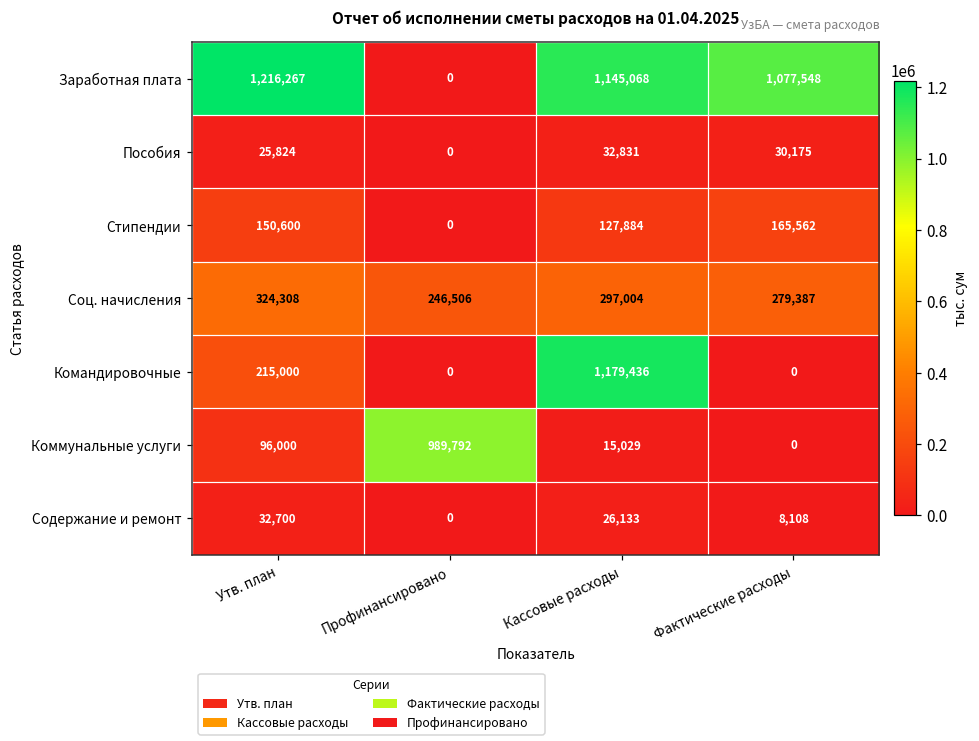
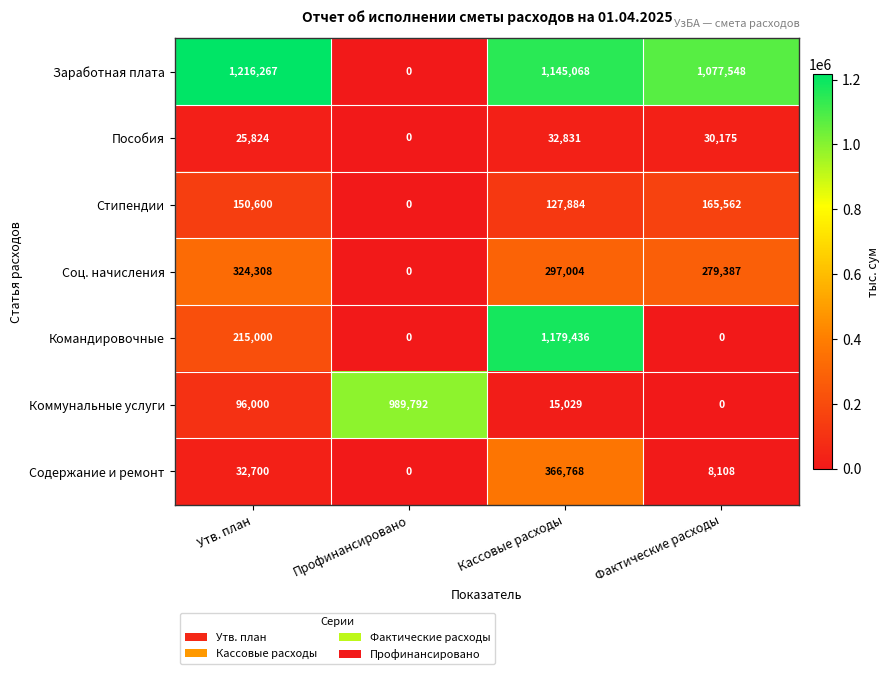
Соц. начисления, Профинансировано: 246,506 -> 0
Содержание и ремонт, Кассовые расходы: 26,133 -> 366,768
